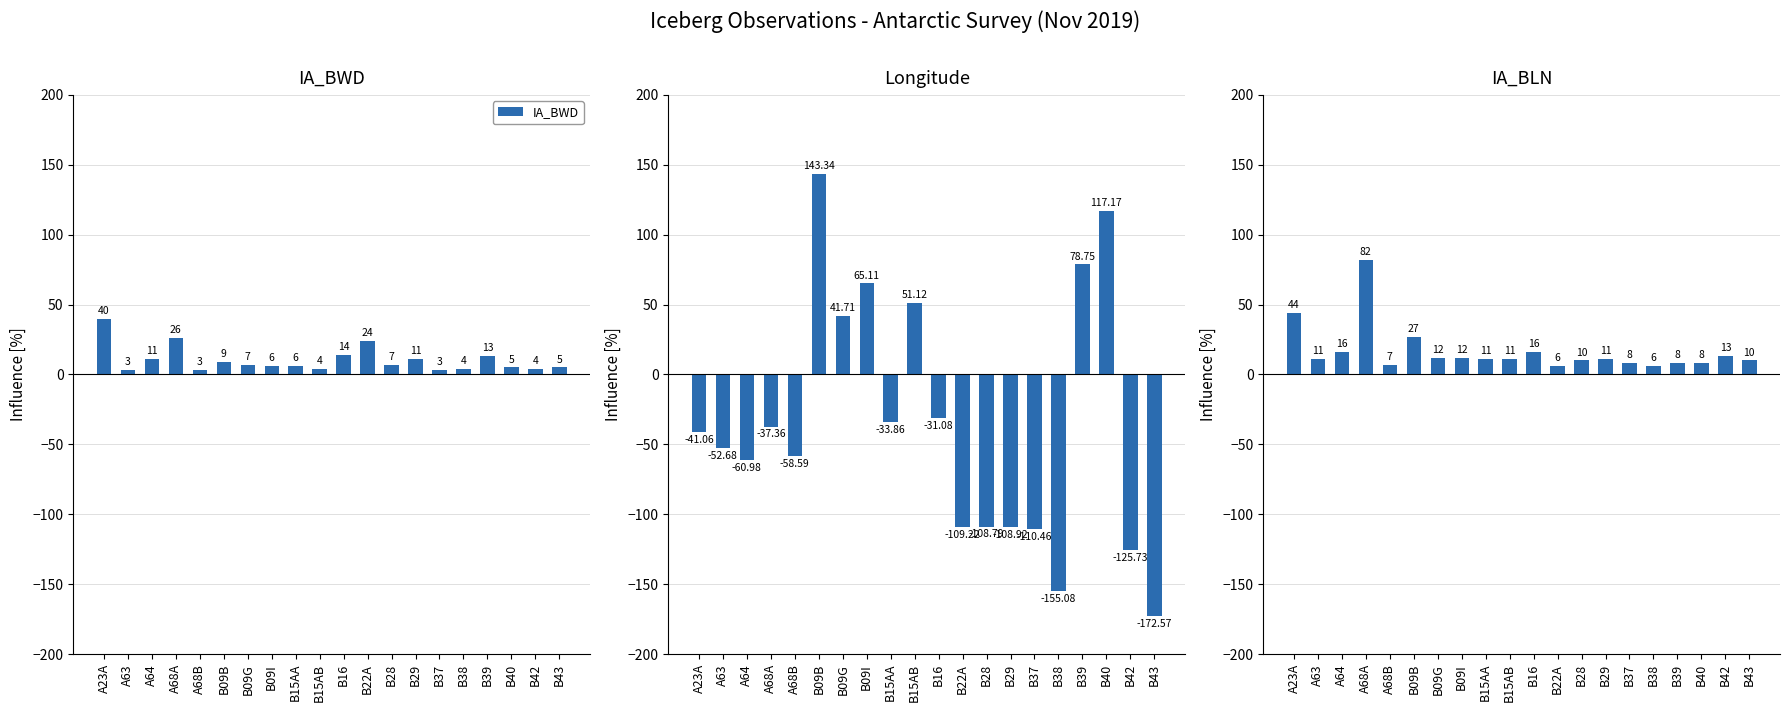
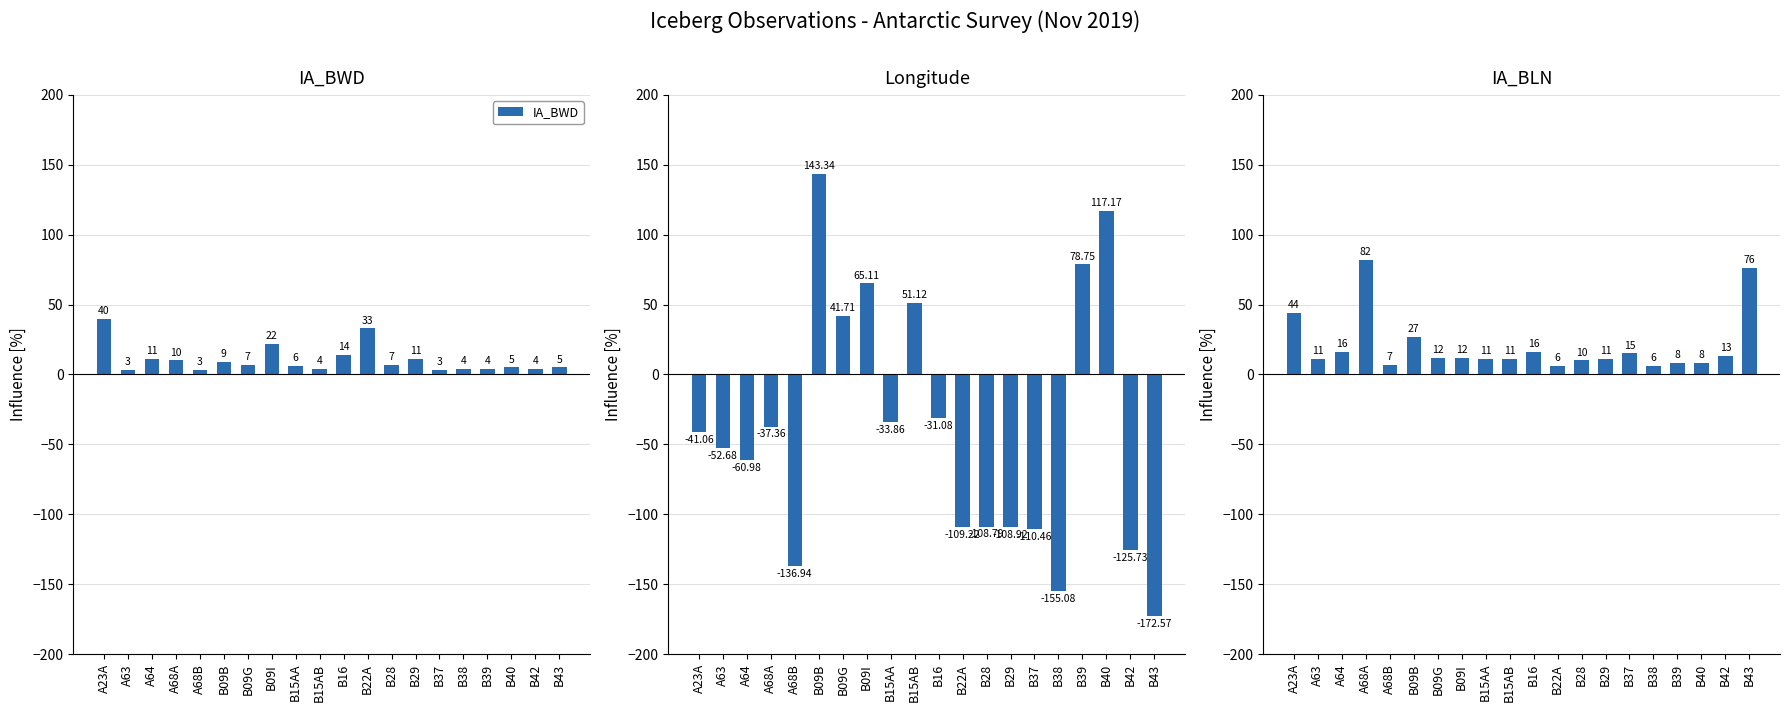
IA_BWD, A68A: 26 -> 10
IA_BWD, B09I: 6 -> 22
IA_BWD, B22A: 24 -> 33
IA_BWD, B39: 13 -> 4
Longitude, A68B: -58.59 -> -136.94
IA_BLN, B37: 8 -> 15
IA_BLN, B43: 10 -> 76
